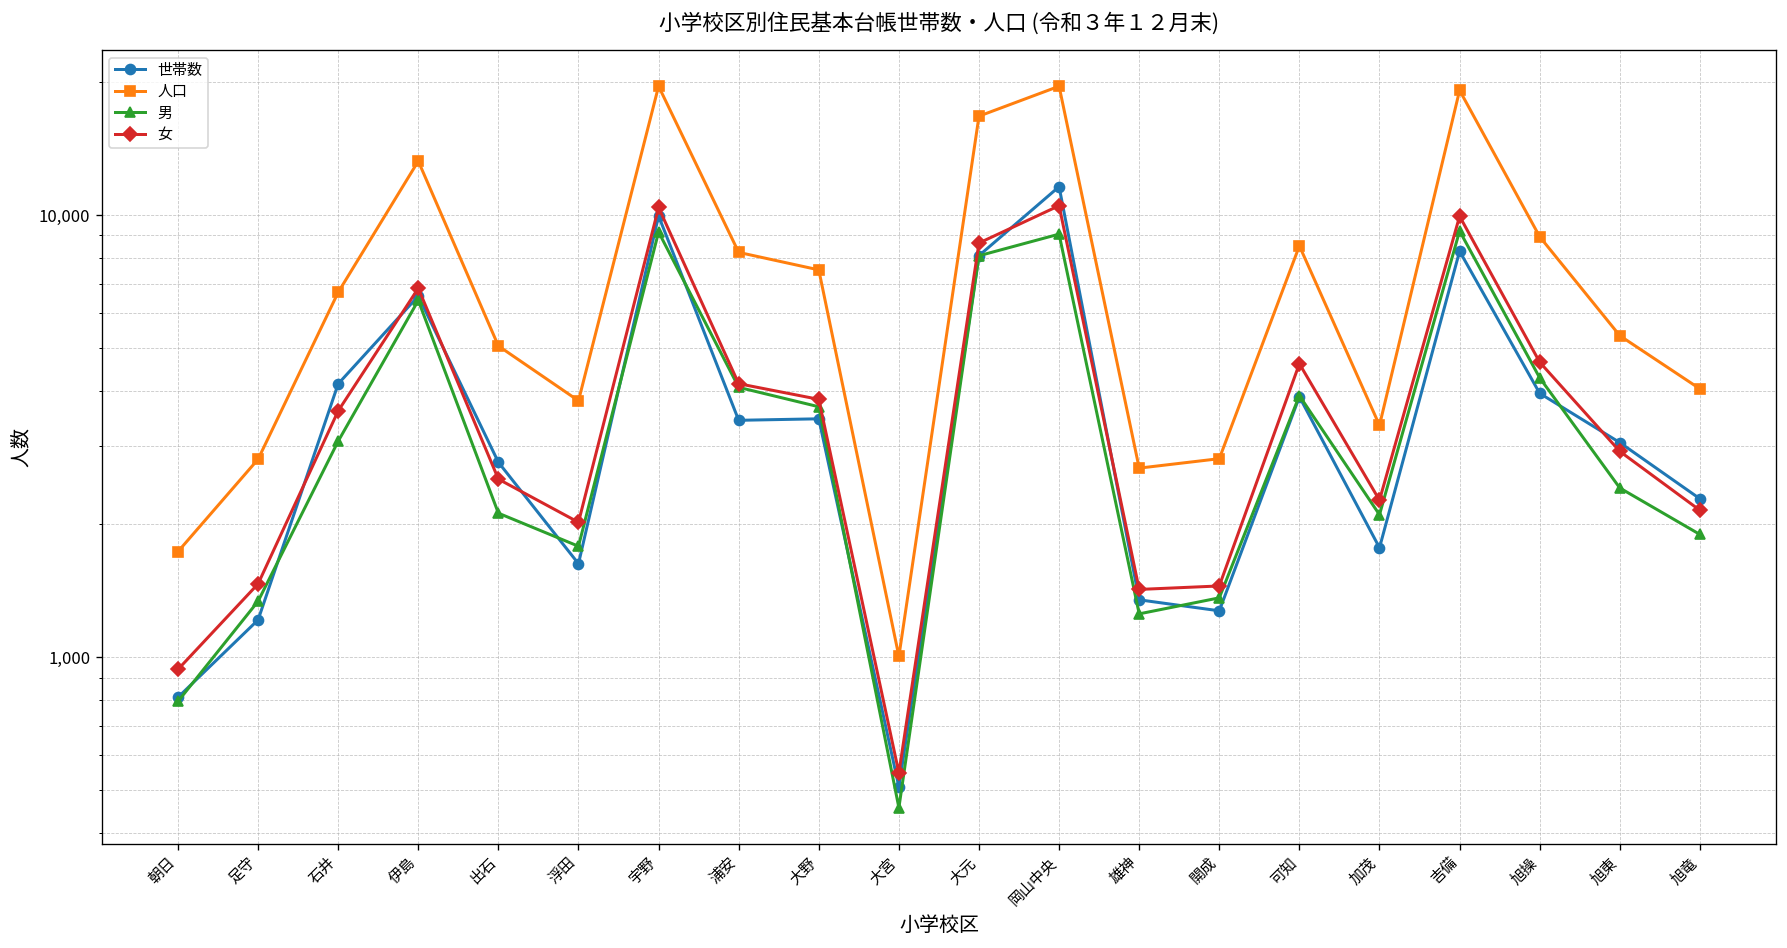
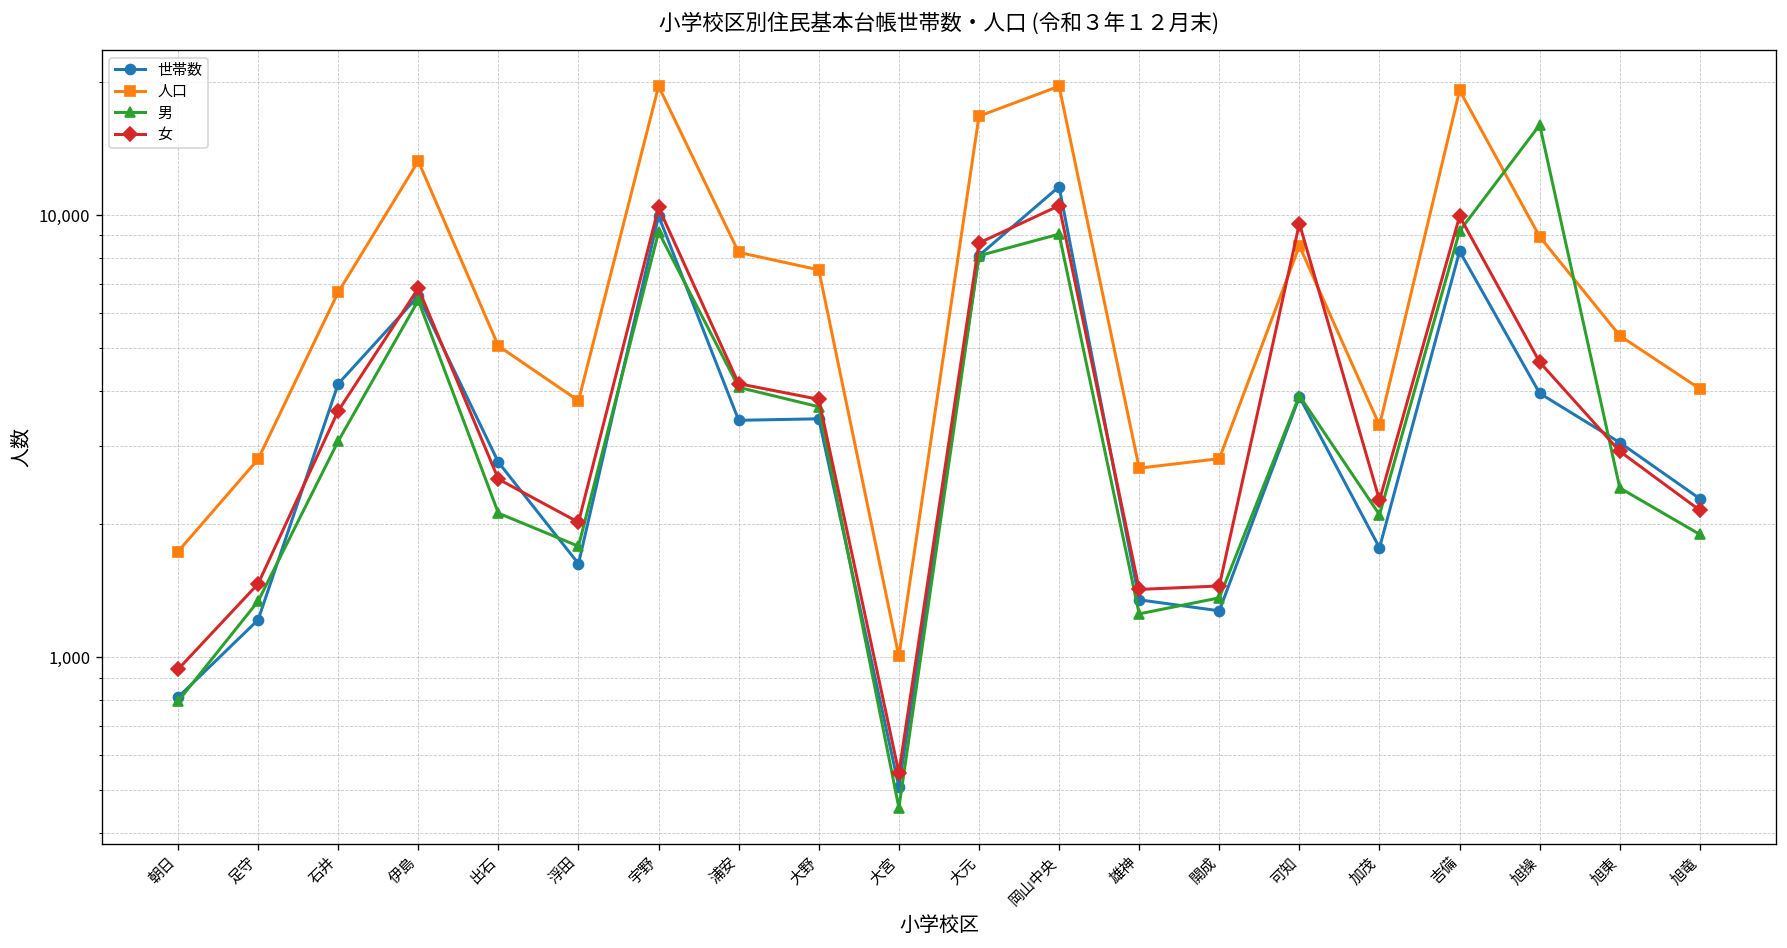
女, 可知: 4,600 -> 9,600
男, 旭操: 4,300 -> 16,000
